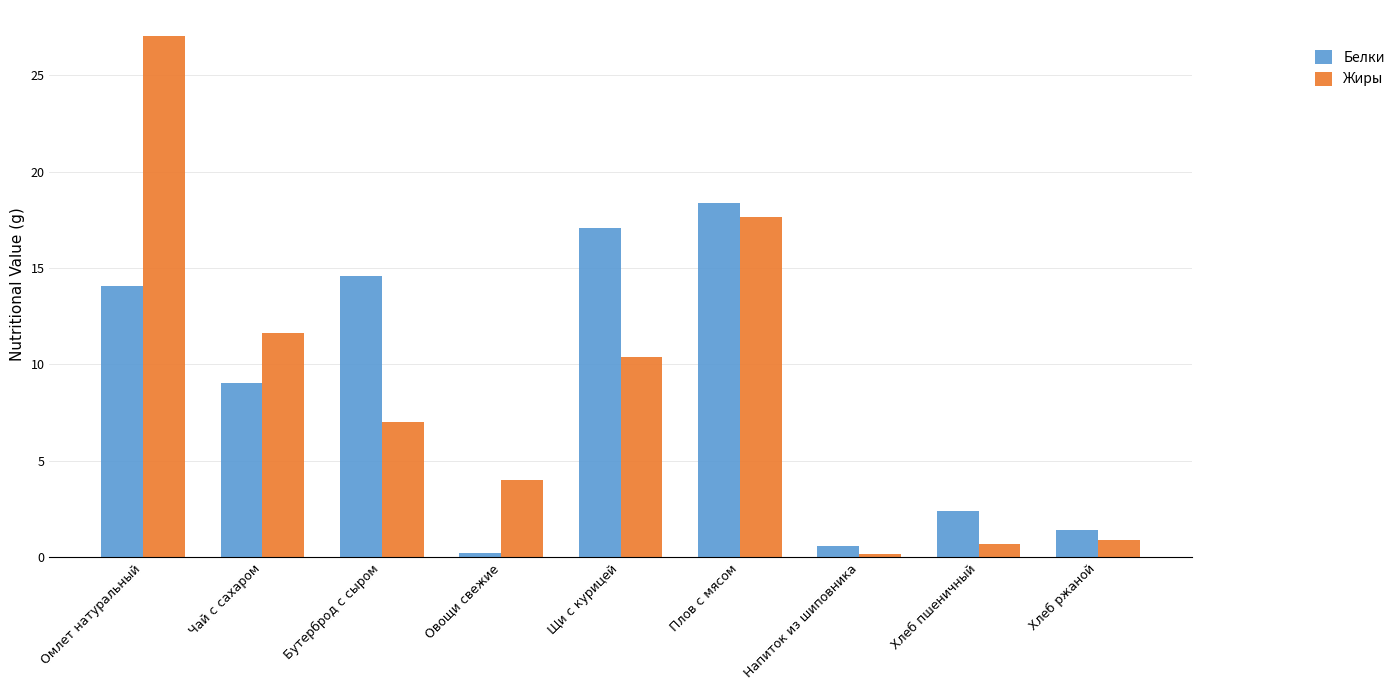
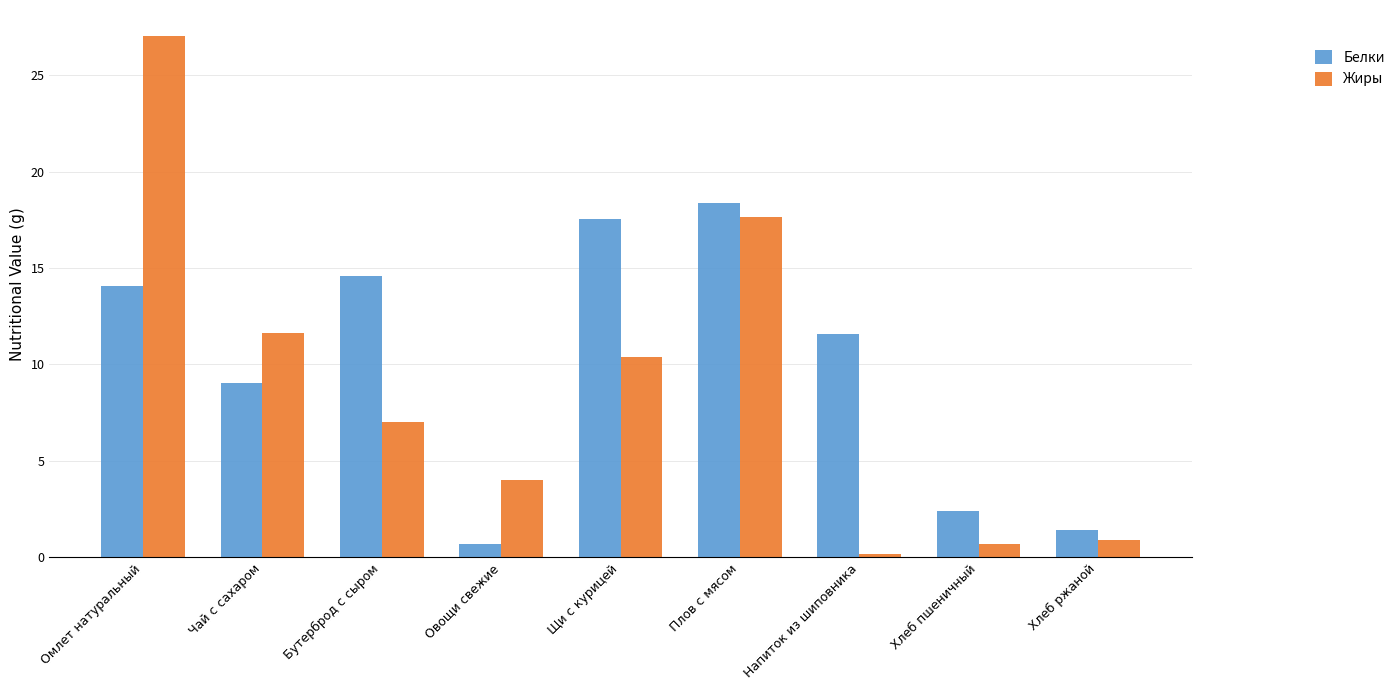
Белки, Овощи свежие: 0.2 -> 0.7
Белки, Щи с курицей: 17.1 -> 17.5
Белки, Напиток из шиповника: 0.6 -> 11.6
